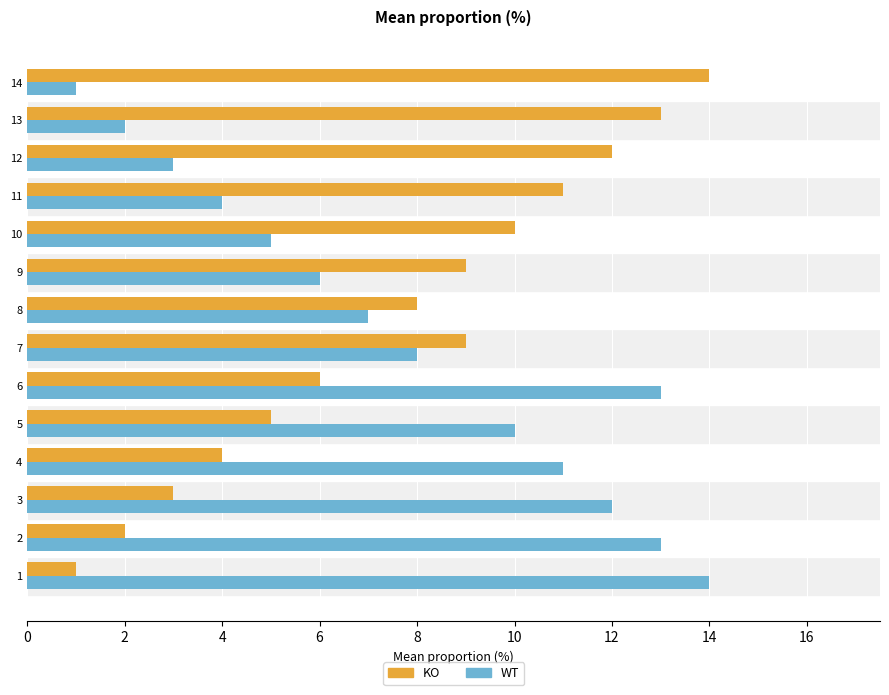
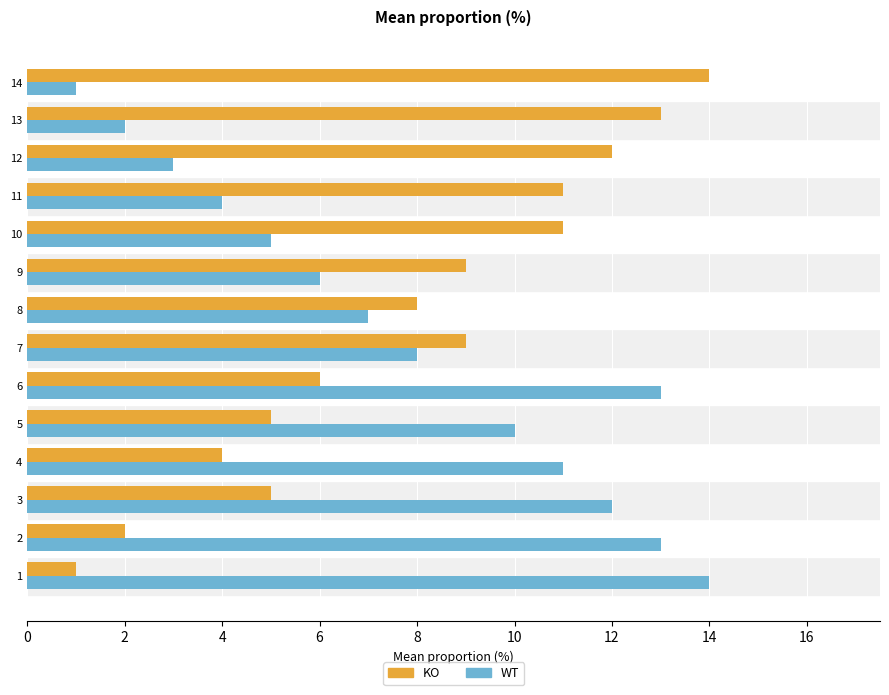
KO, 10: 10 -> 11
KO, 3: 3 -> 5
